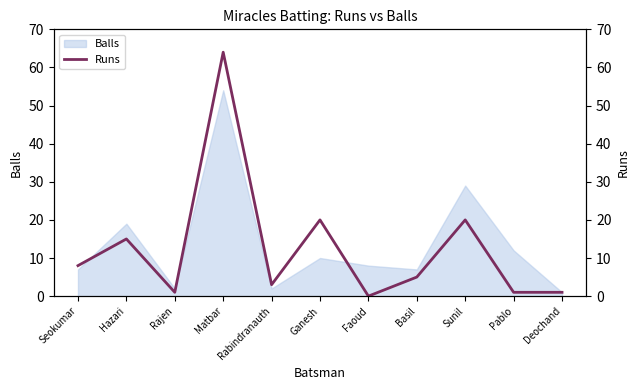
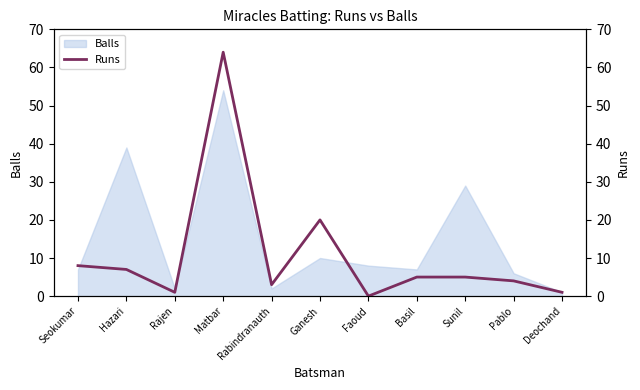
Balls, Hazari: 19 -> 39
Balls, Pablo: 12 -> 6
Runs, Hazari: 15 -> 7
Runs, Sunil: 20 -> 5
Runs, Pablo: 1 -> 4
